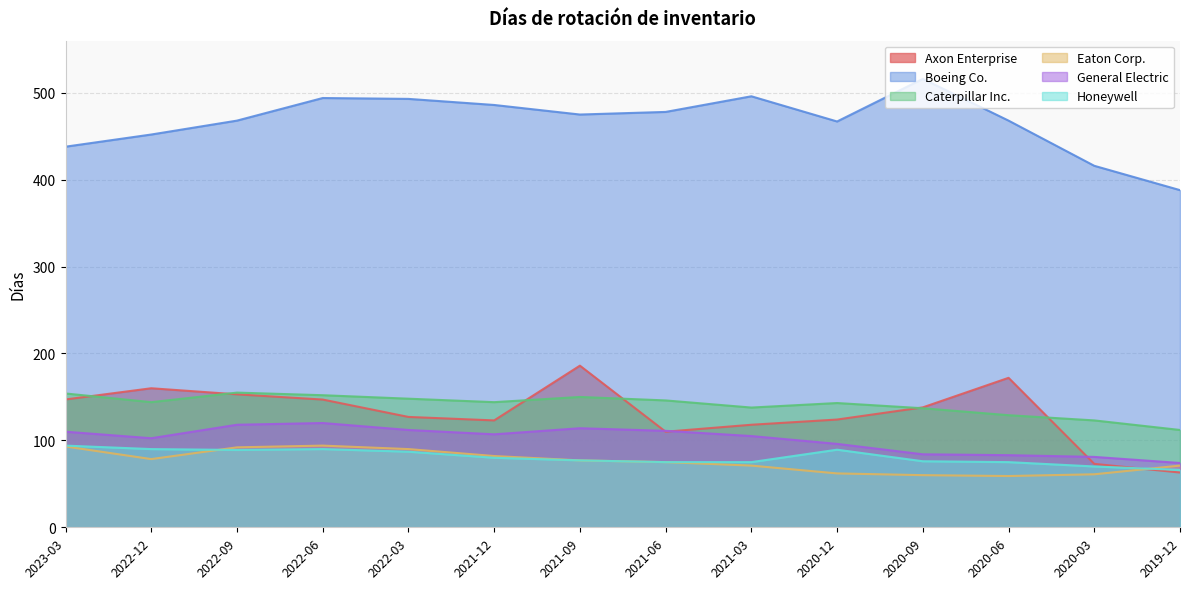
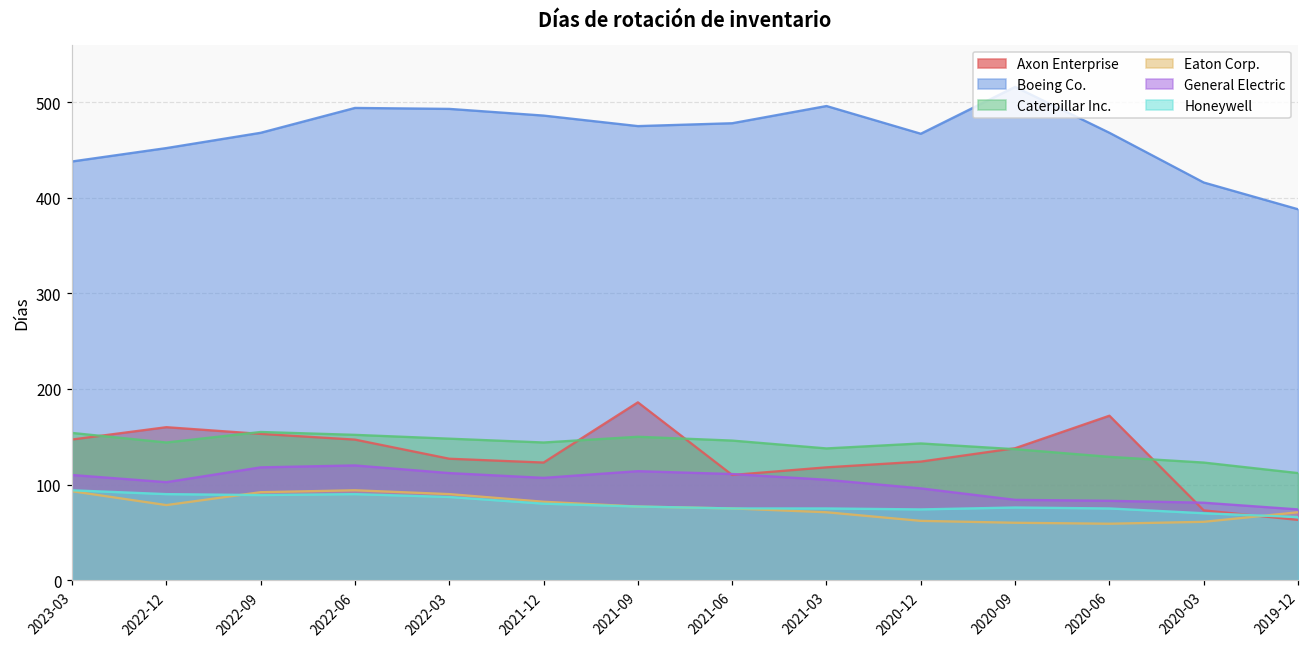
Honeywell, 2020-12: 90 -> 70
